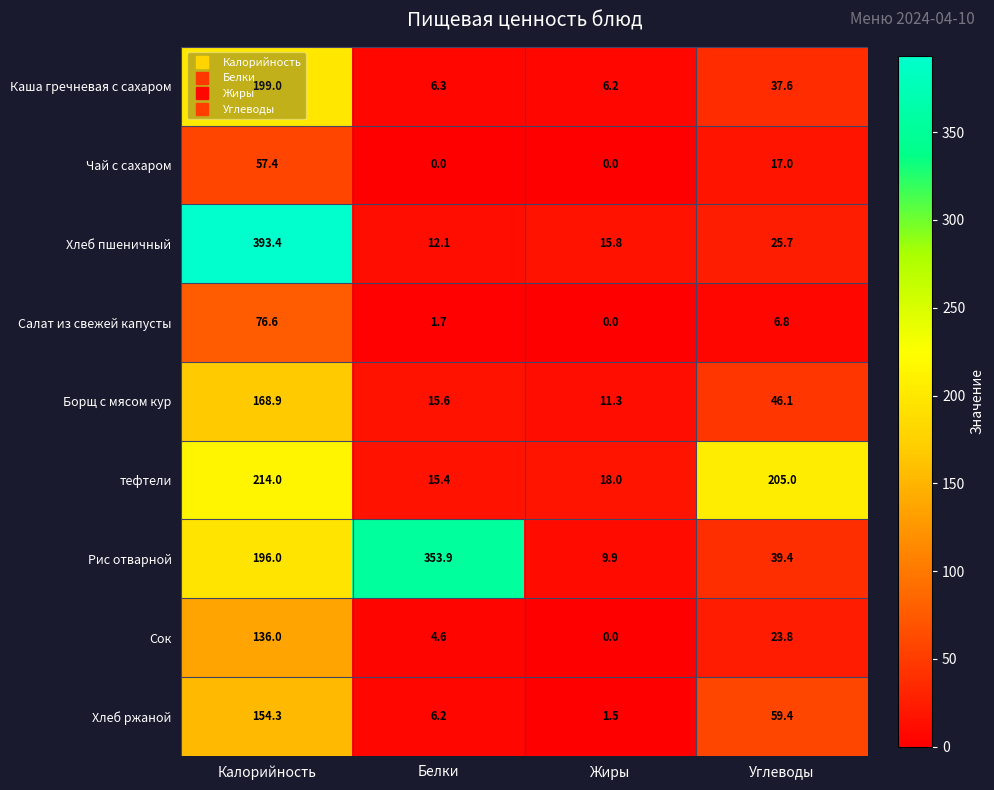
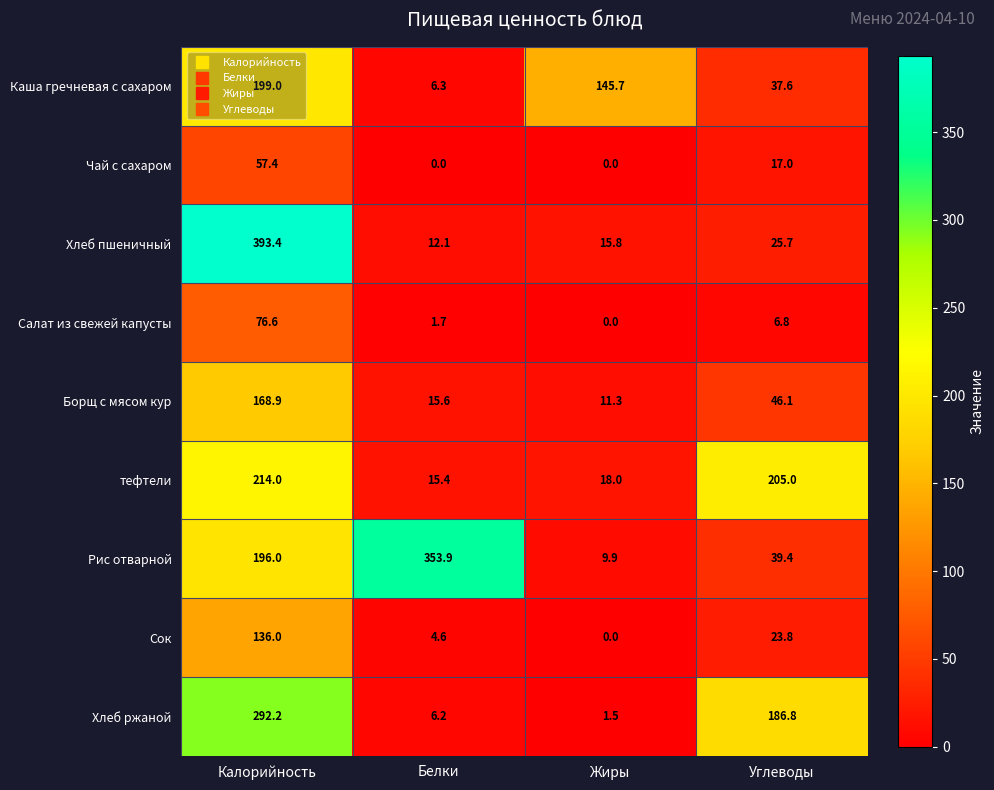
Каша гречневая с сахаром, Жиры: 6.2 -> 145.7
Хлеб ржаной, Калорийность: 154.3 -> 292.2
Хлеб ржаной, Углеводы: 59.4 -> 186.8
